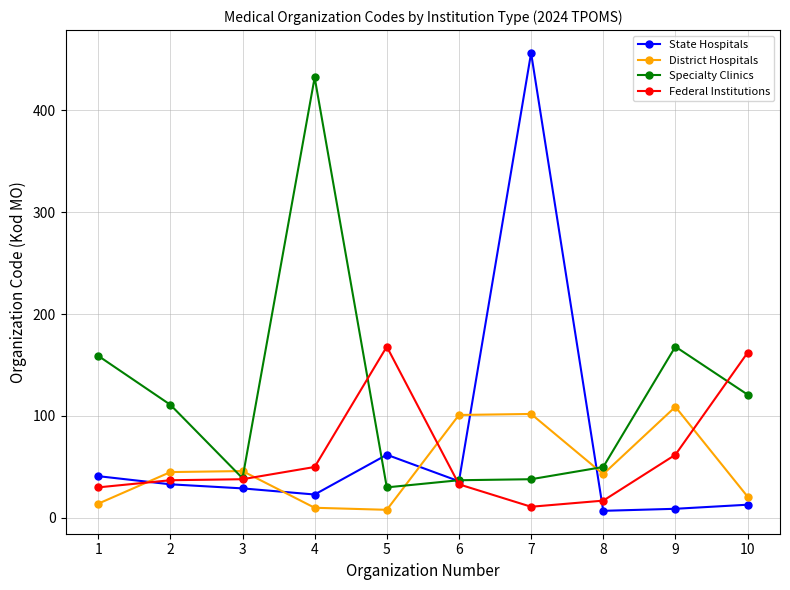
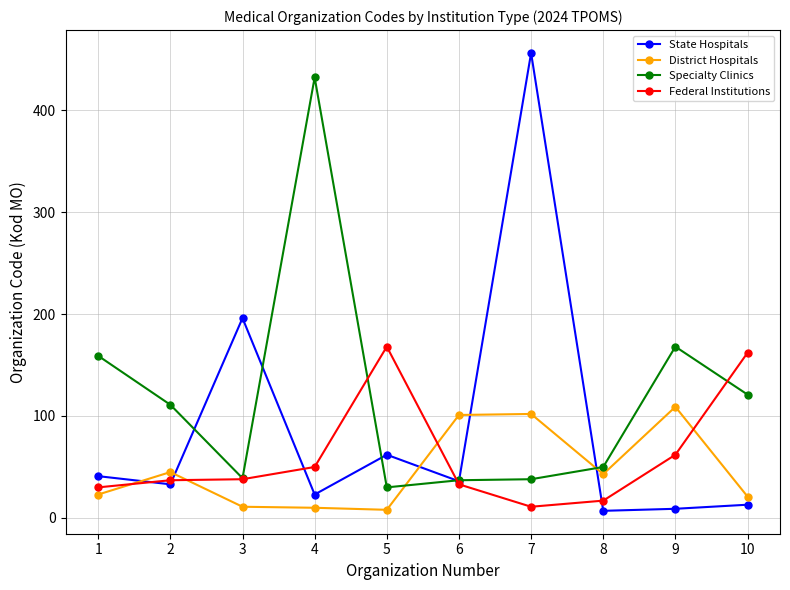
District Hospitals, 1: 14 -> 23
State Hospitals, 3: 29 -> 196
District Hospitals, 3: 46 -> 11
